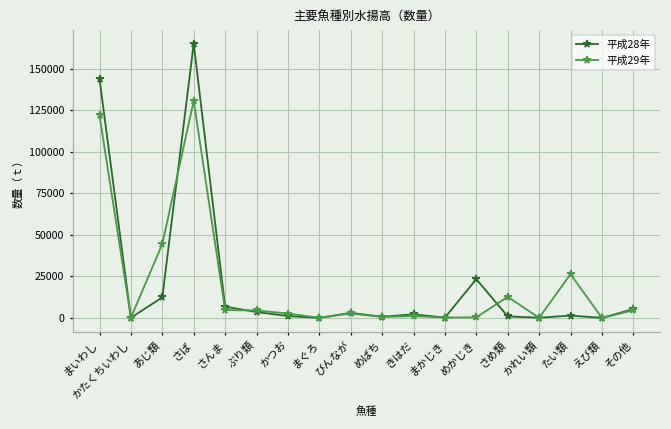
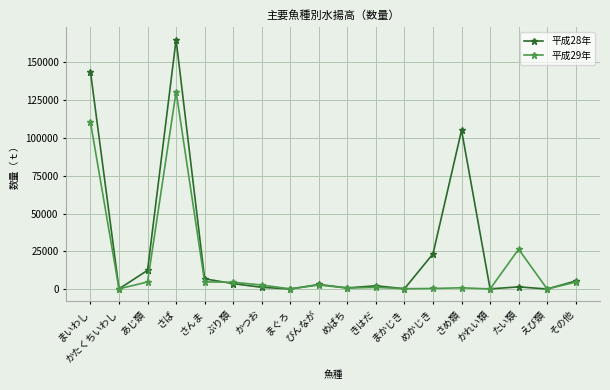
平成29年, まいわし: 122000 -> 110000
平成29年, あじ類: 44000 -> 5000
平成28年, さめ類: 1000 -> 105000
平成29年, さめ類: 13000 -> 1000
